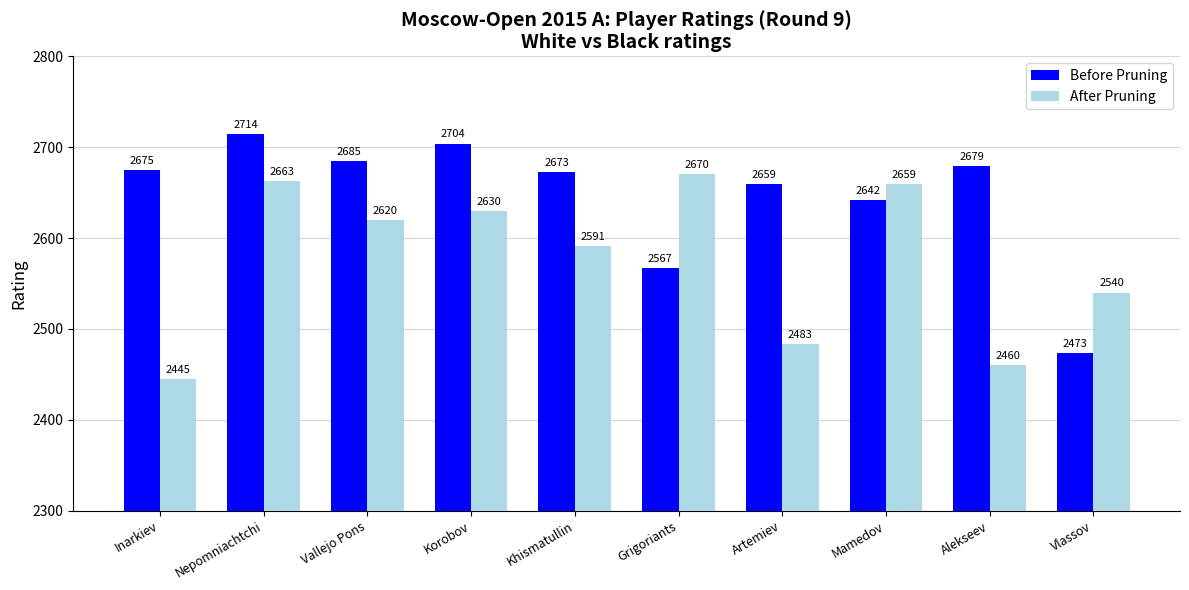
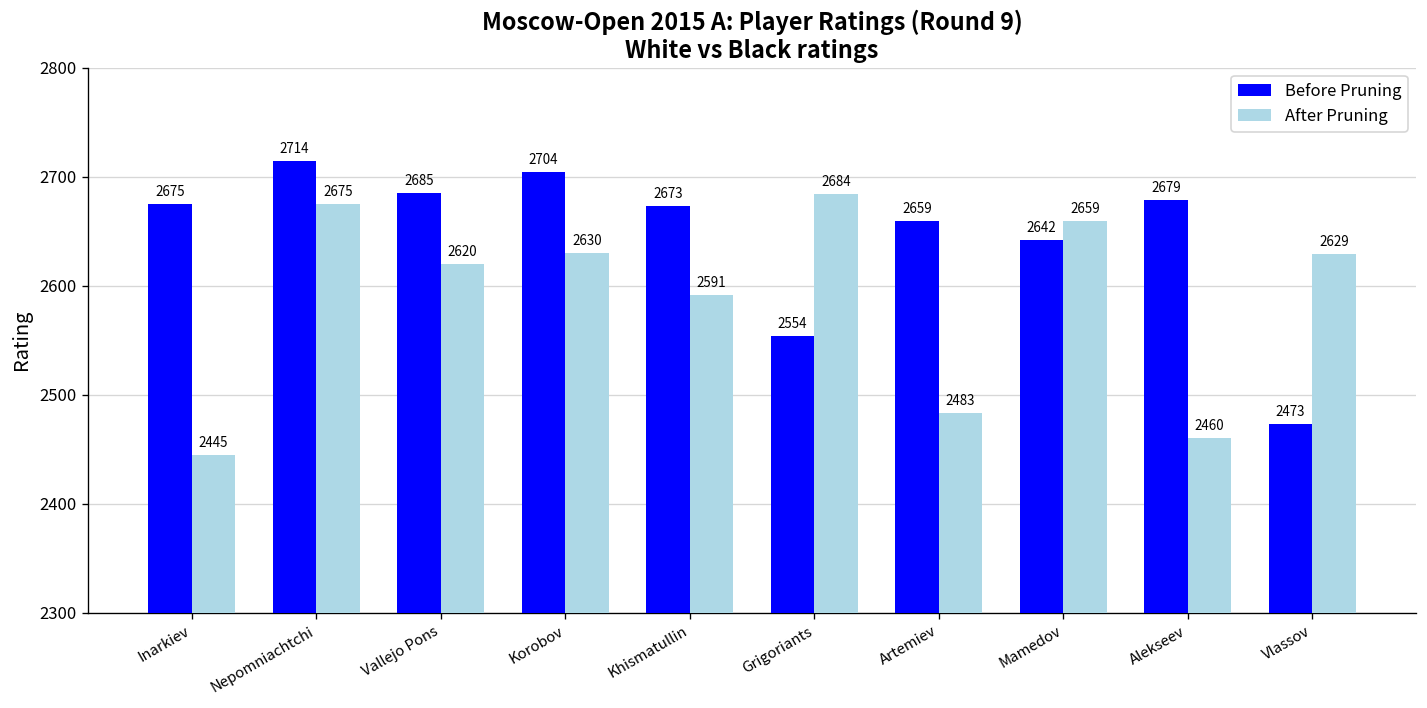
After Pruning, Nepomniachtchi: 2663 -> 2675
Before Pruning, Grigoriants: 2567 -> 2554
After Pruning, Grigoriants: 2670 -> 2684
After Pruning, Vlassov: 2540 -> 2629
